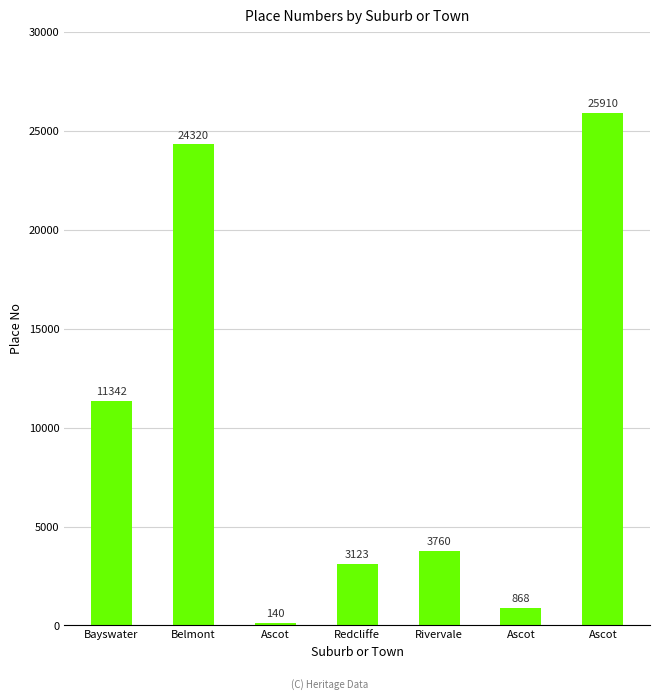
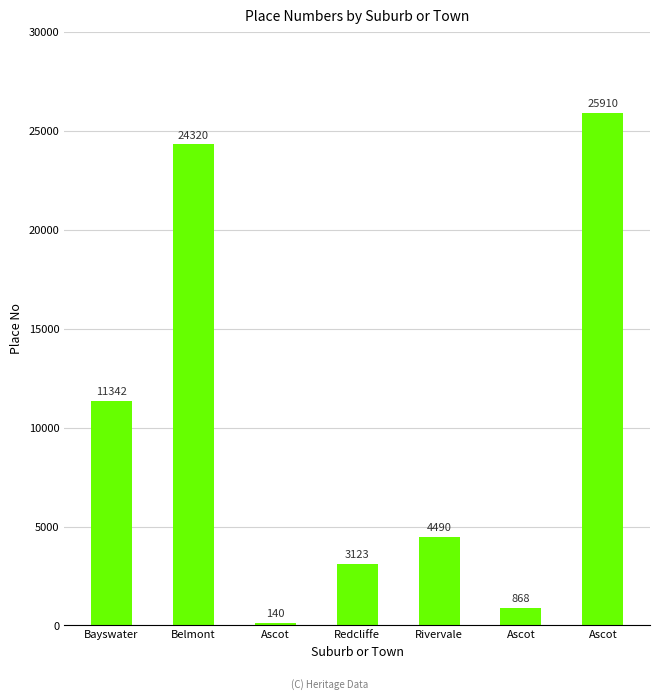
Rivervale: 3760 -> 4490
